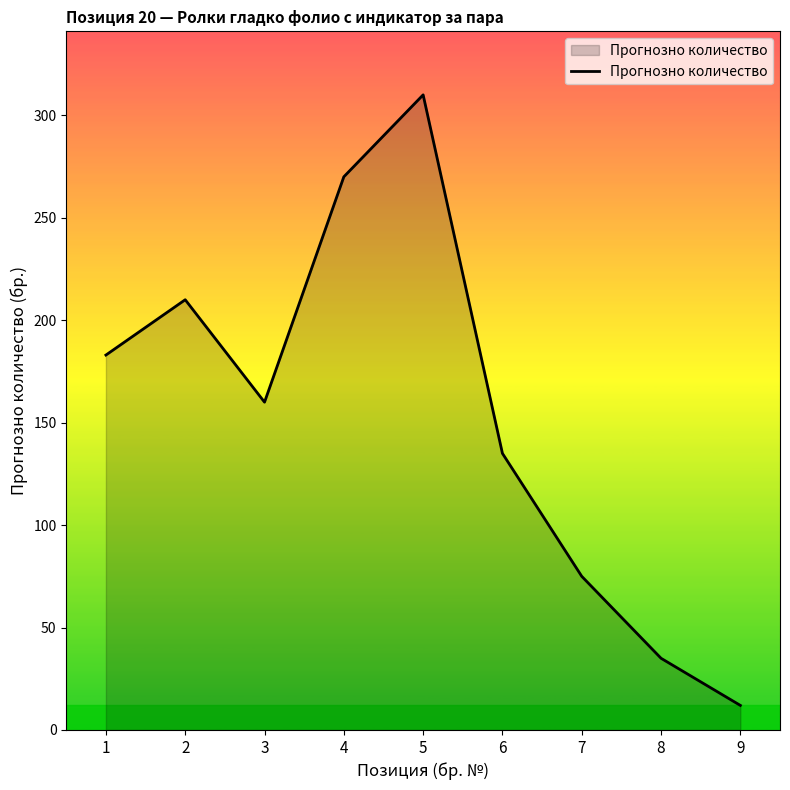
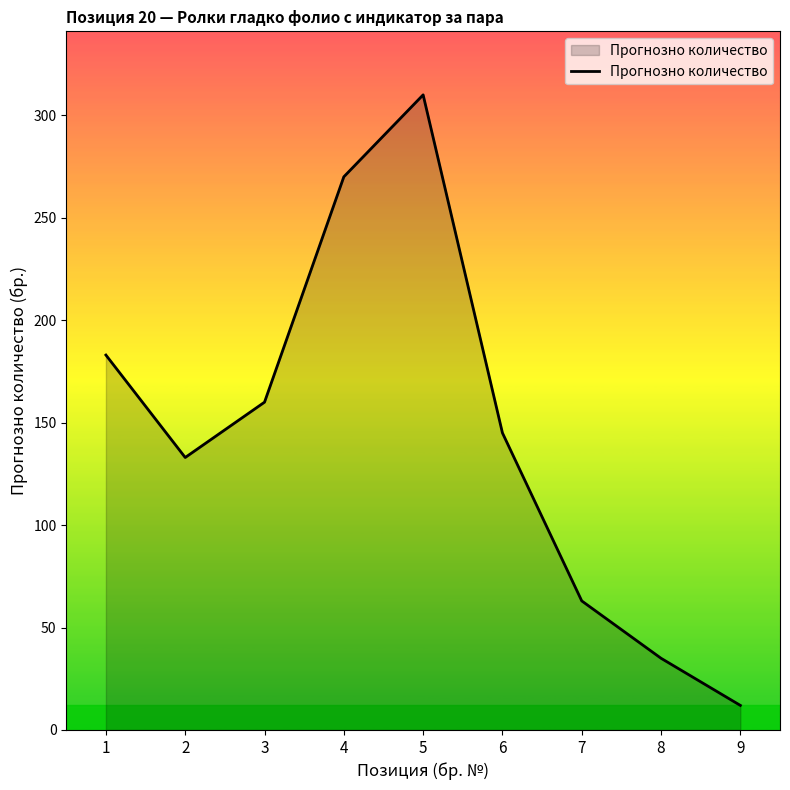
2: 210 -> 133
6: 135 -> 145
7: 75 -> 63
